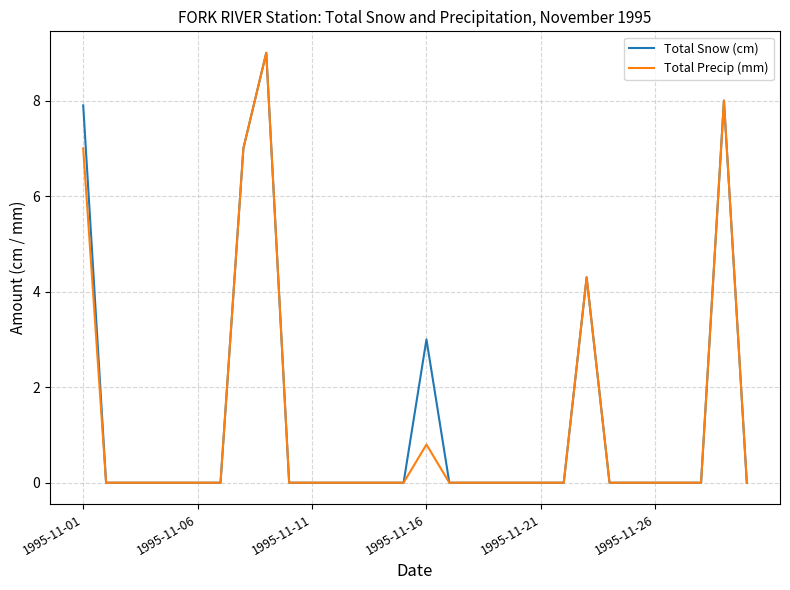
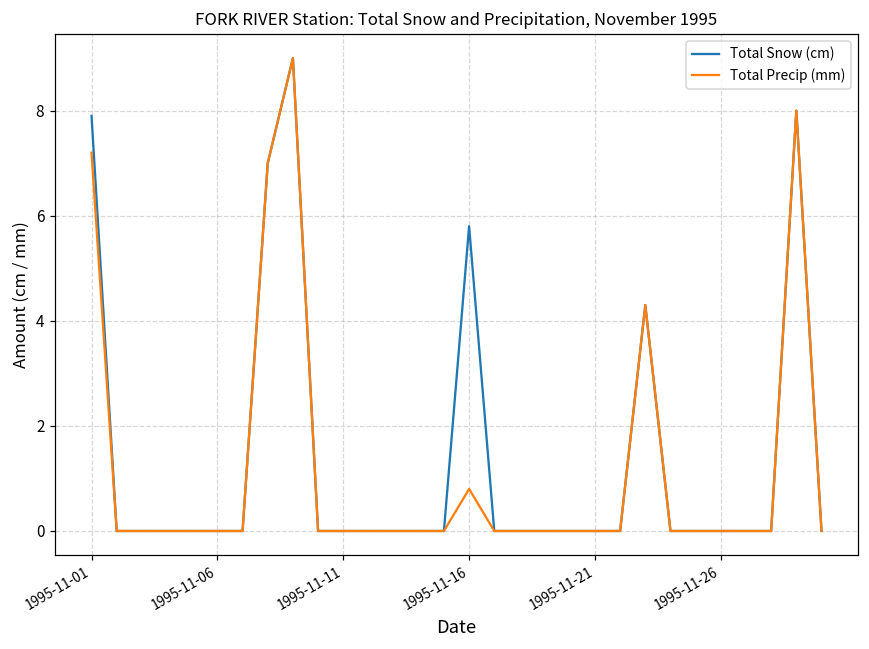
Total Precip (mm), 1995-11-01: 7.0 -> 7.2
Total Snow (cm), 1995-11-16: 3.0 -> 5.8
